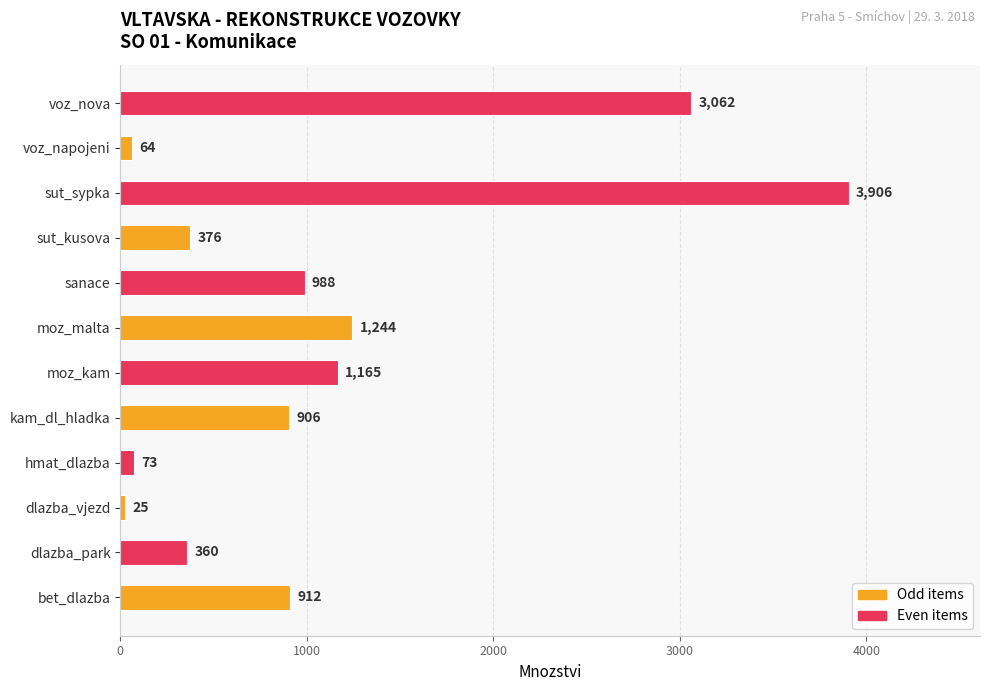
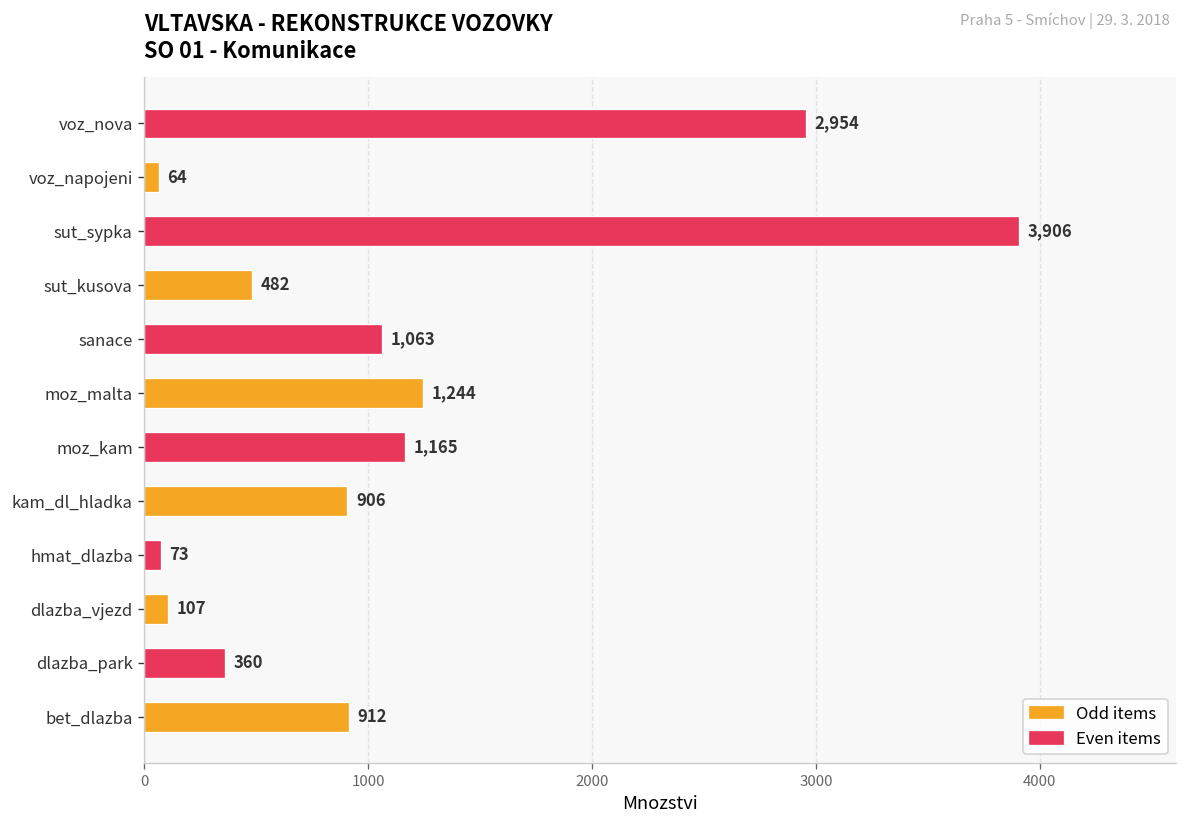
voz_nova: 3,062 -> 2,954
sut_kusova: 376 -> 482
sanace: 988 -> 1,063
dlazba_vjezd: 25 -> 107
